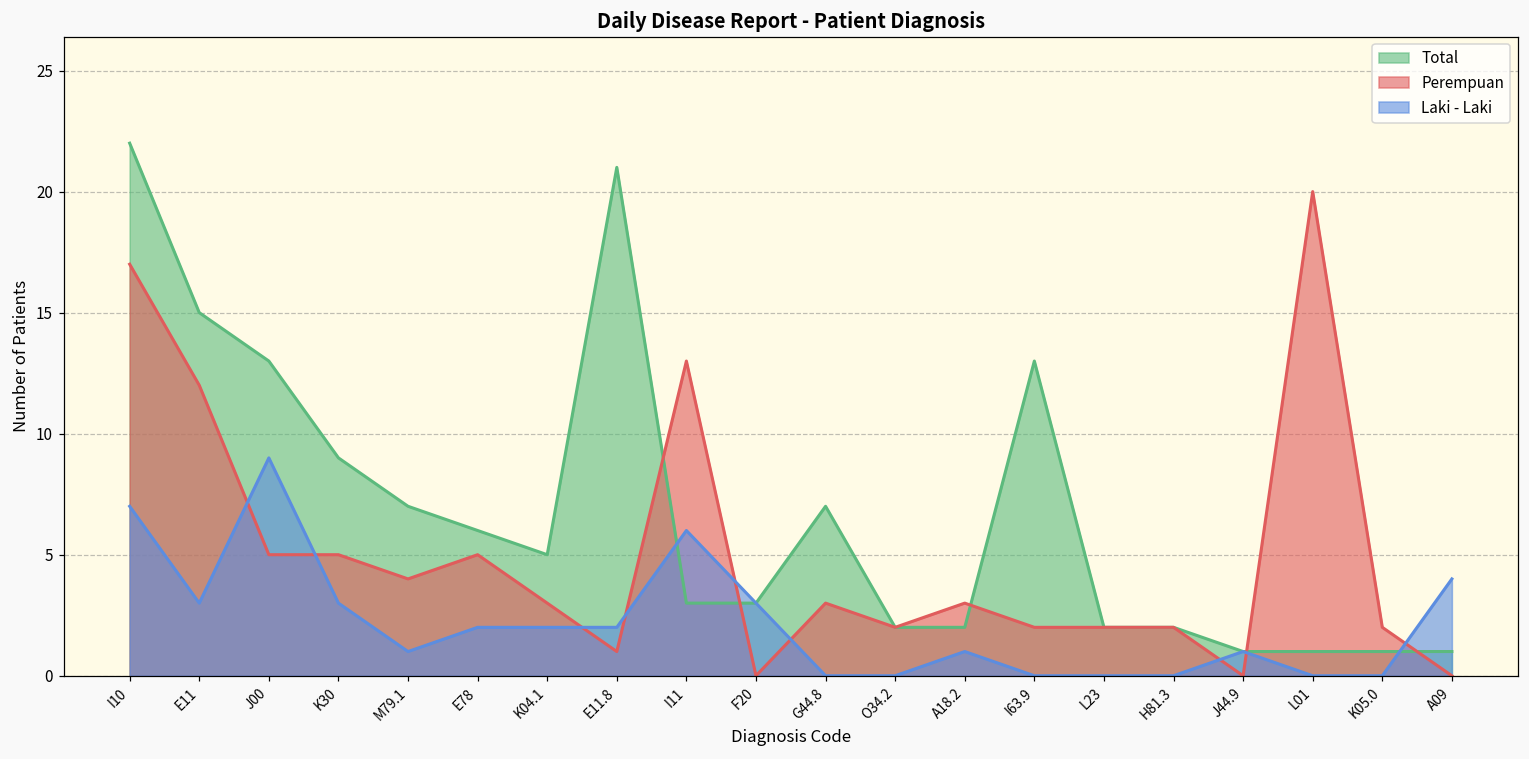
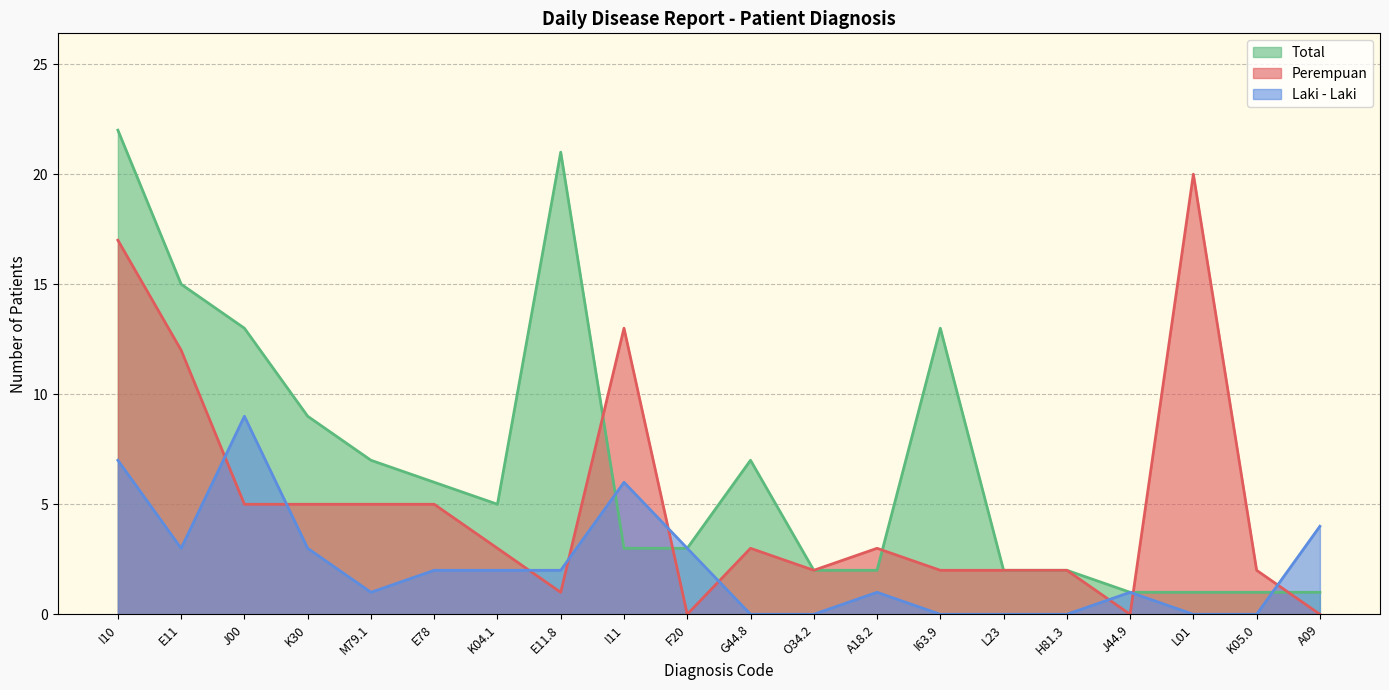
Perempuan, M79.1: 4 -> 5
